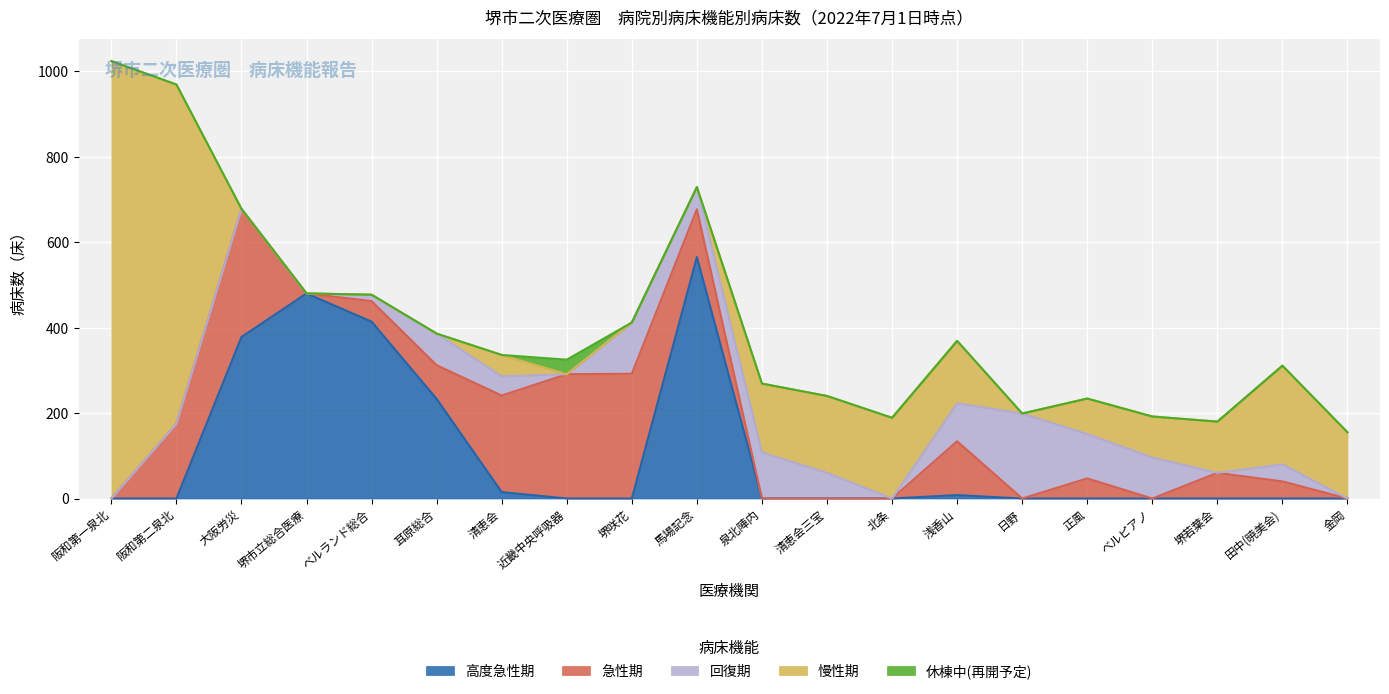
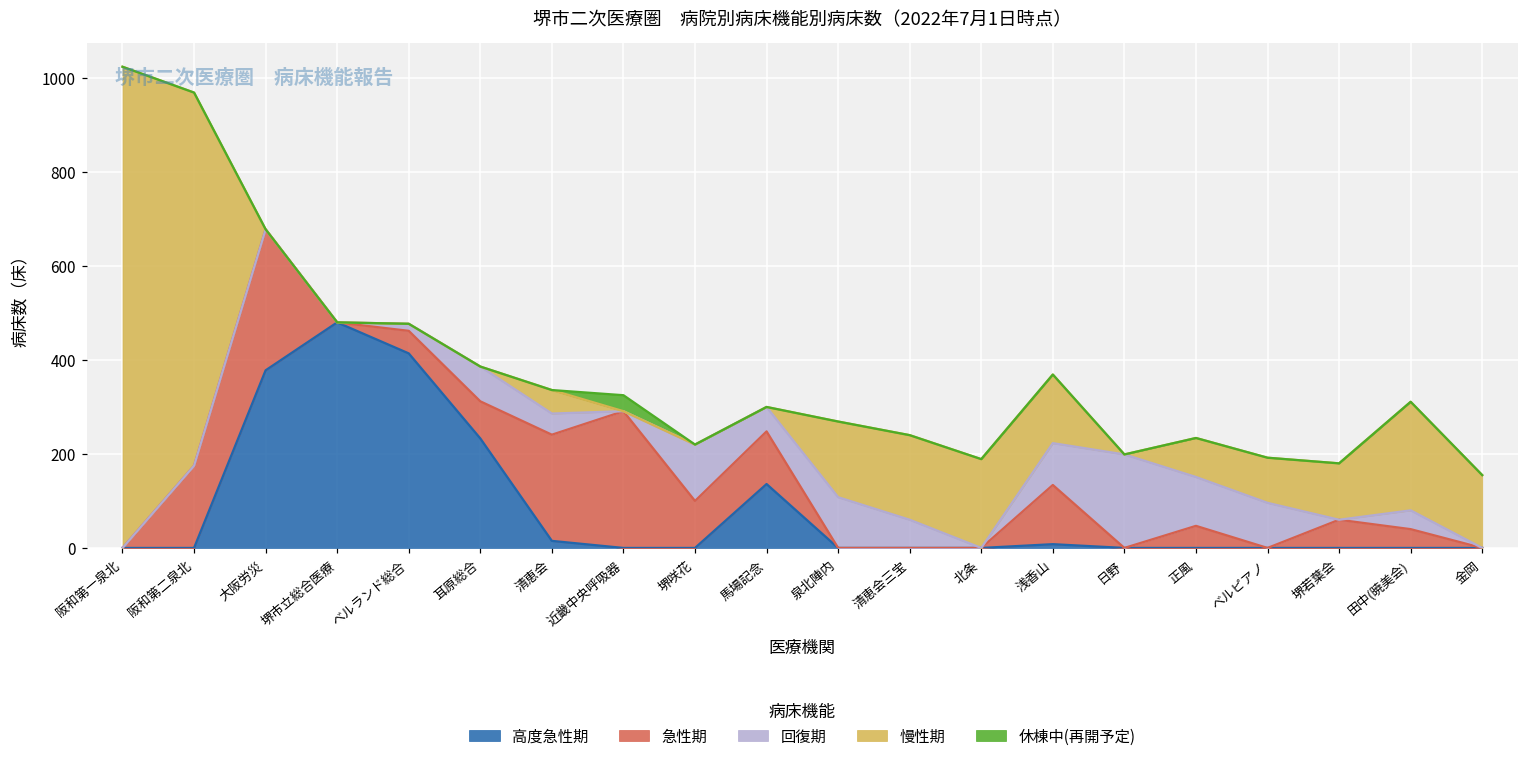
急性期, 堺咲花: 290 -> 100
高度急性期, 馬場記念: 570 -> 140
